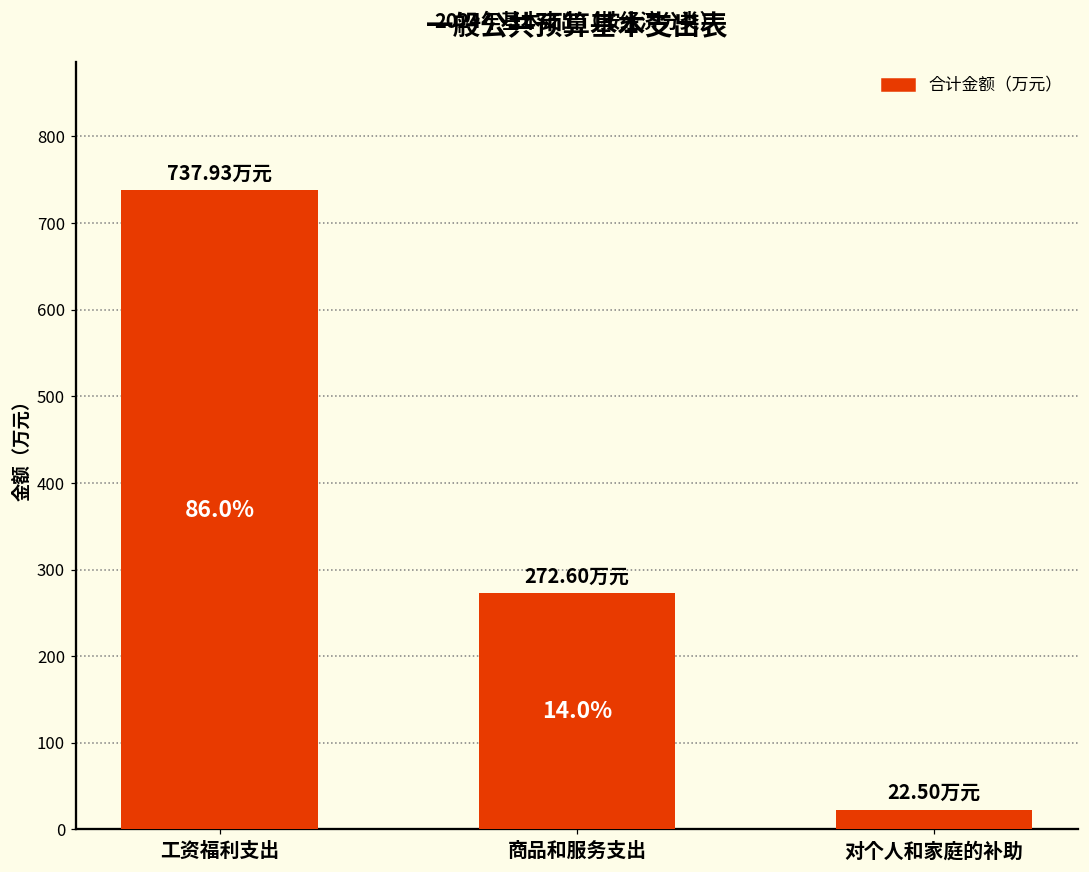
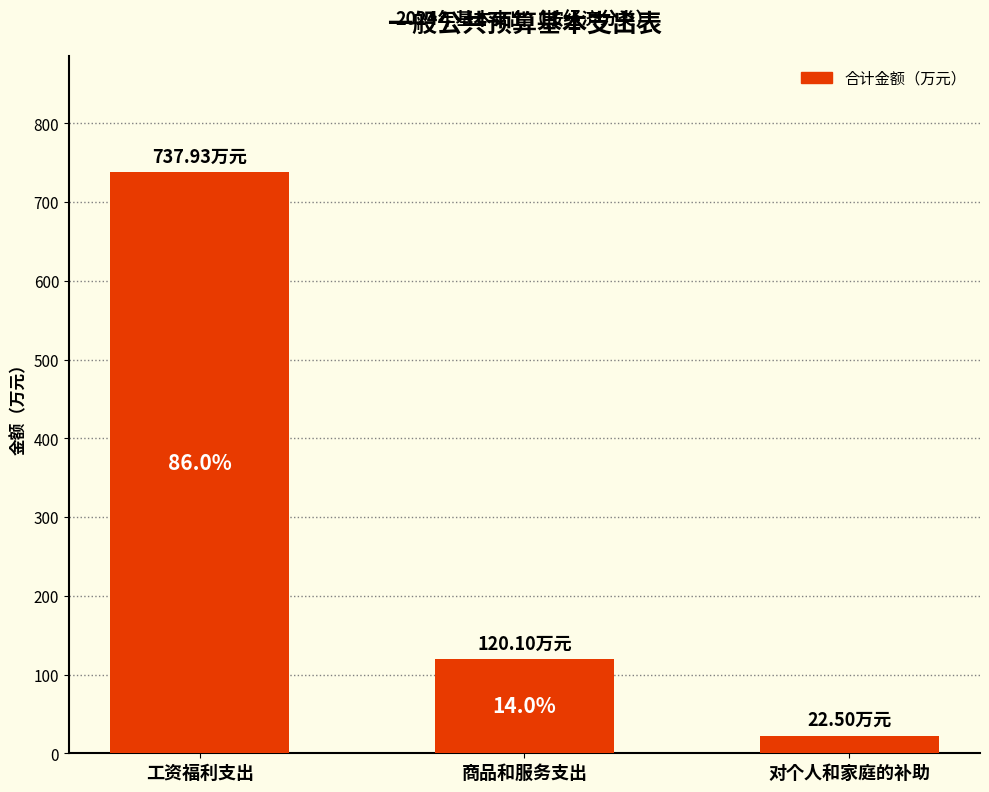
商品和服务支出: 272.60 -> 120.10
